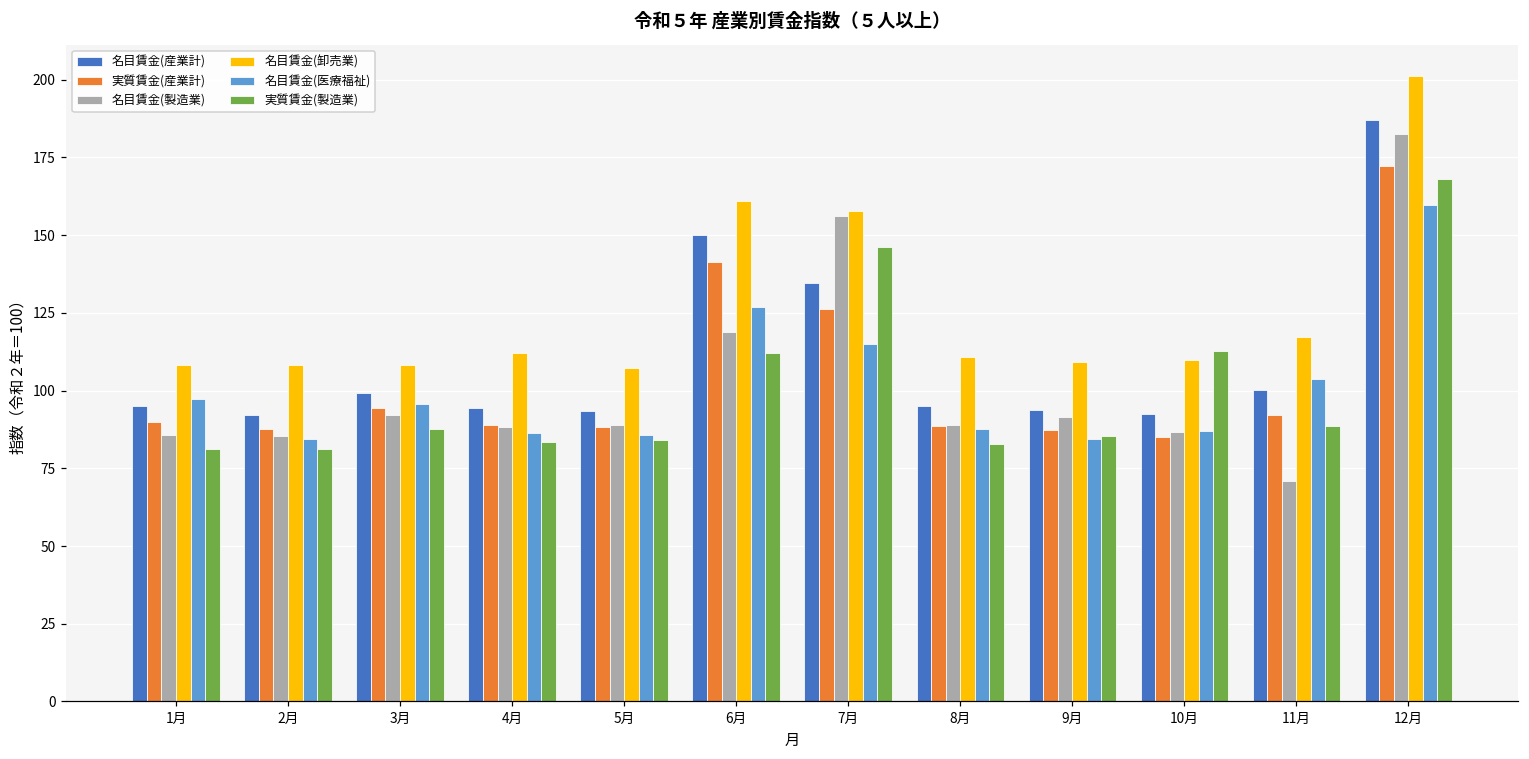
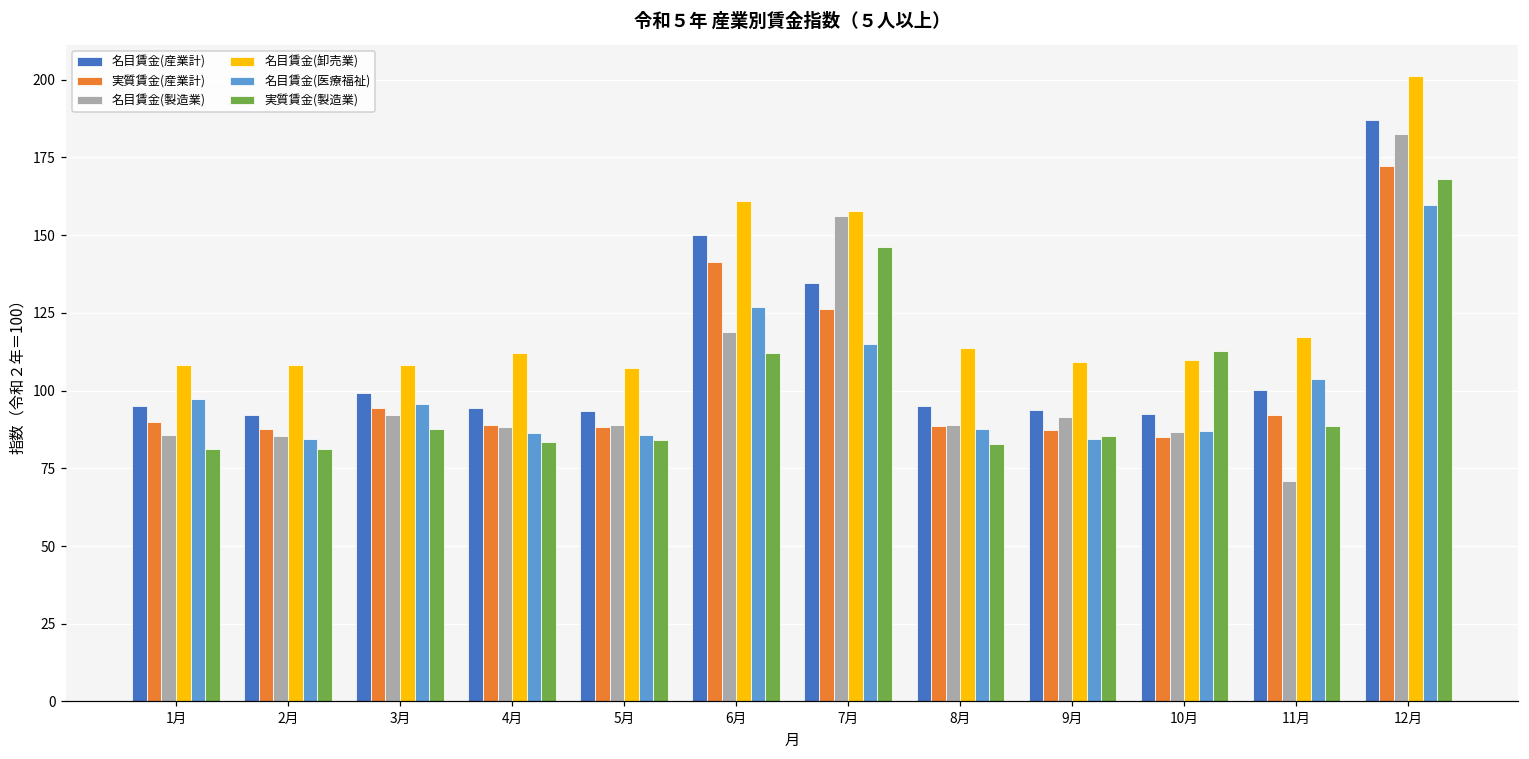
名目賃金(卸売業), 8月: 111 -> 114
